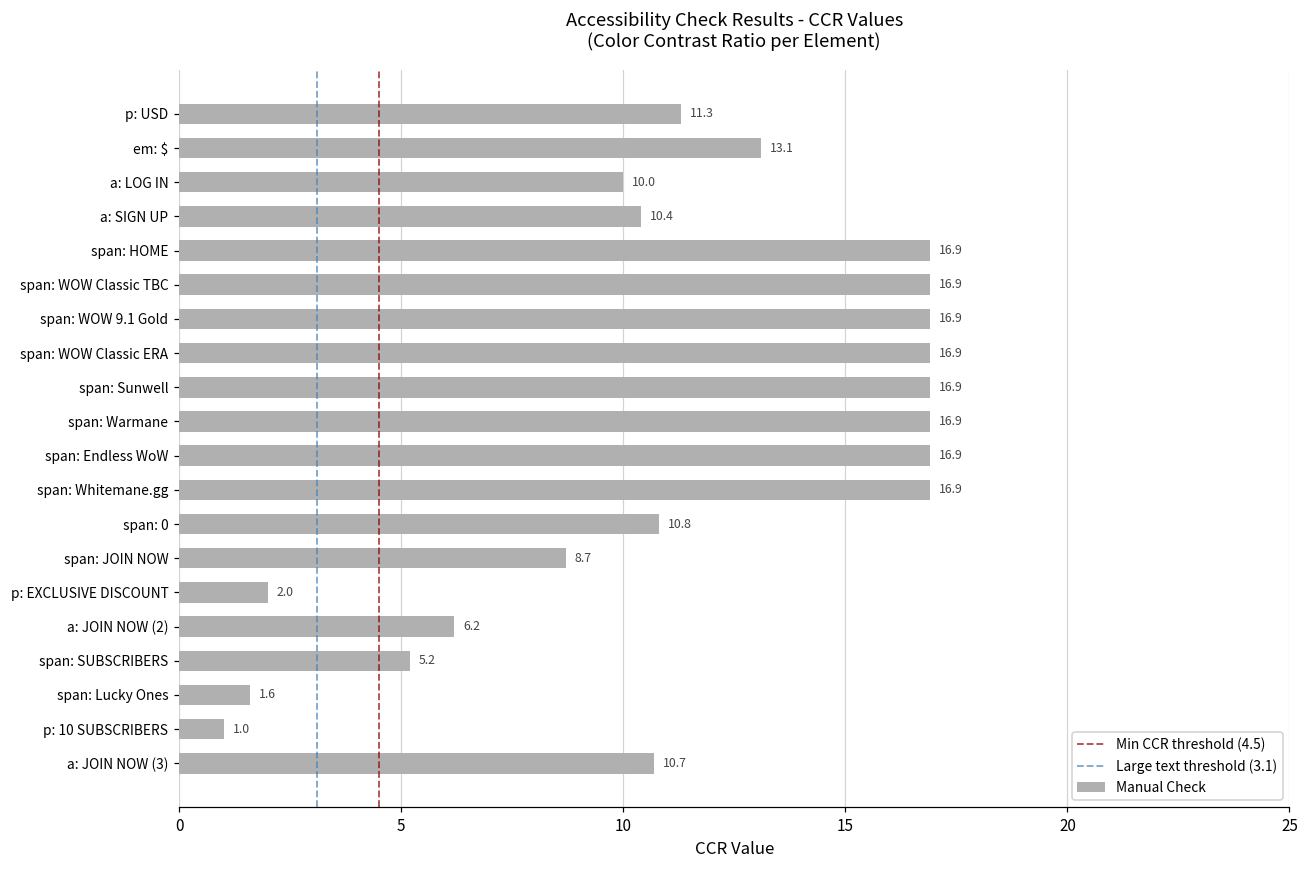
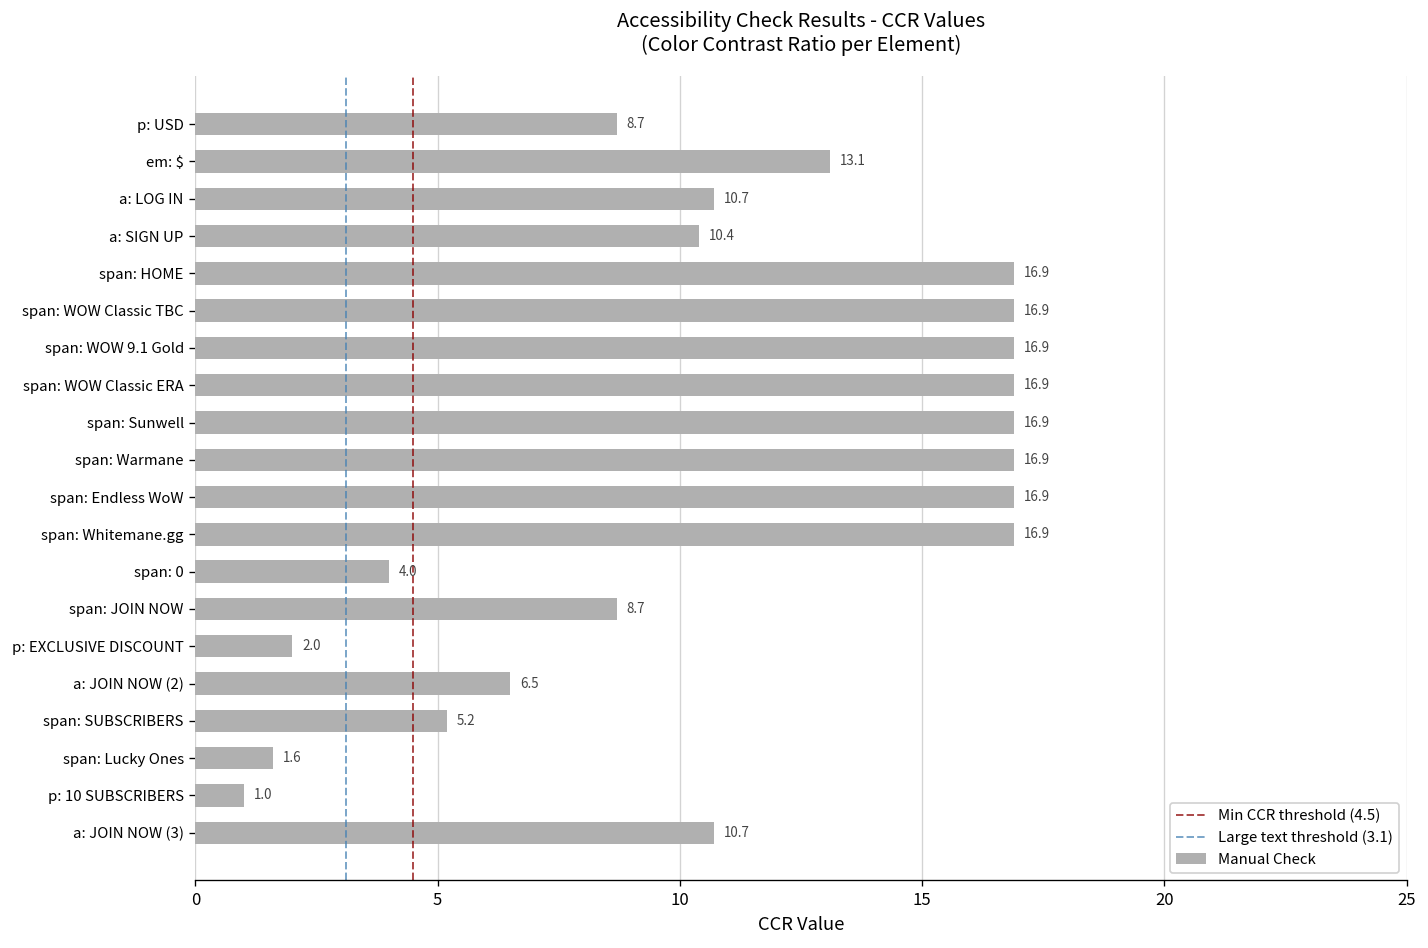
p: USD: 11.3 -> 8.7
a: LOG IN: 10.0 -> 10.7
span: 0: 10.8 -> 4.0
a: JOIN NOW (2): 6.2 -> 6.5
